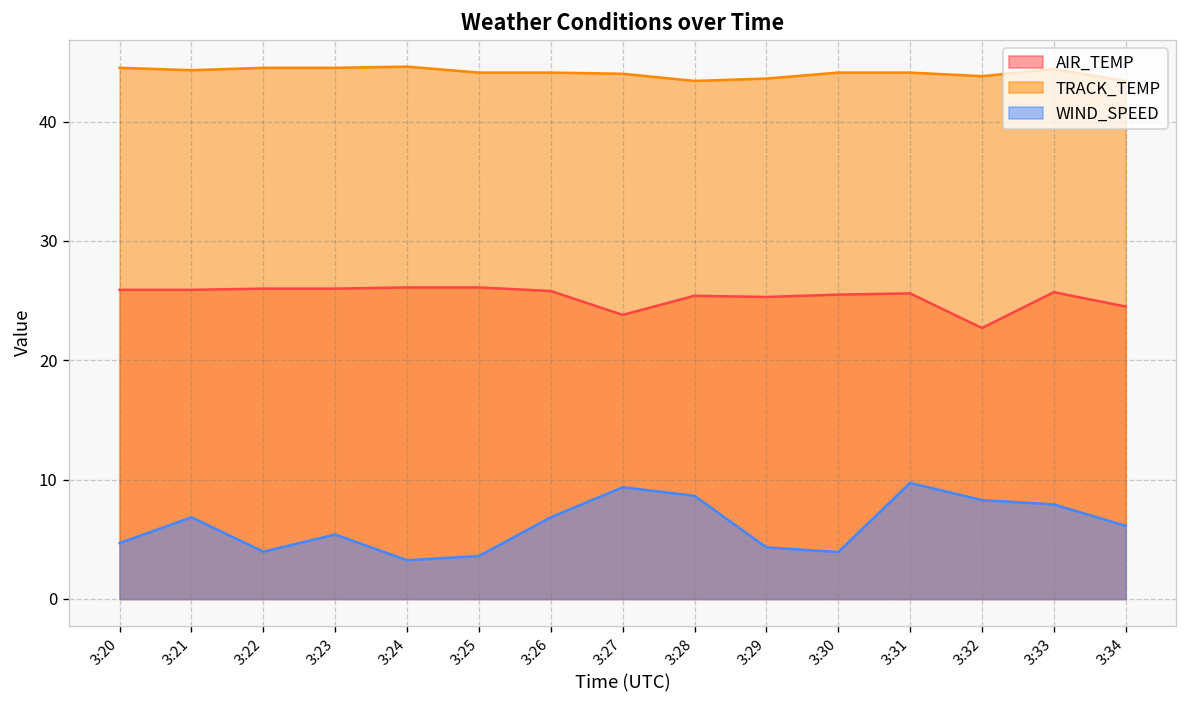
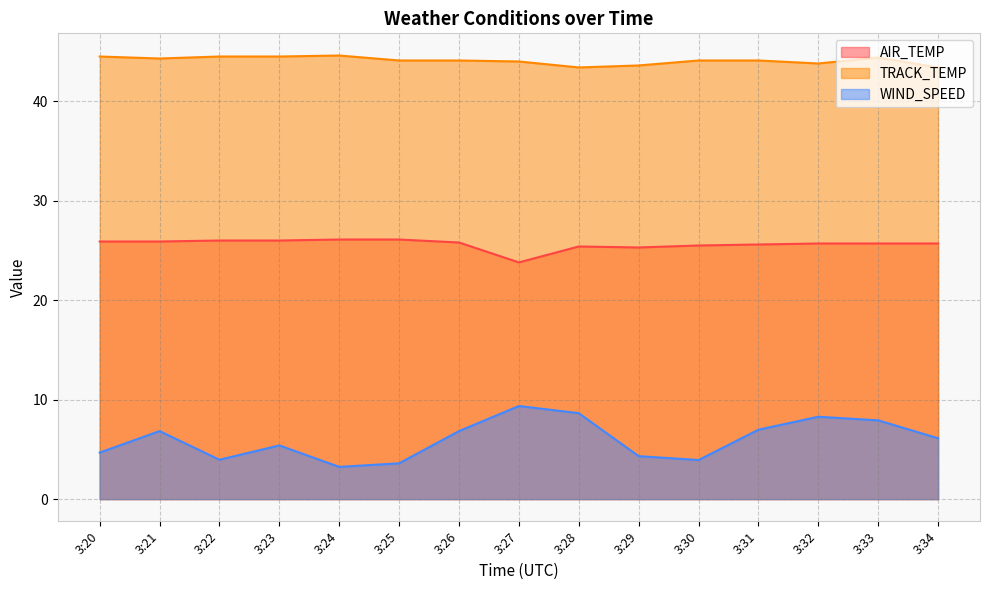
WIND_SPEED, 3:31: 10 -> 7
AIR_TEMP, 3:32: 23 -> 26
AIR_TEMP, 3:34: 25 -> 26
